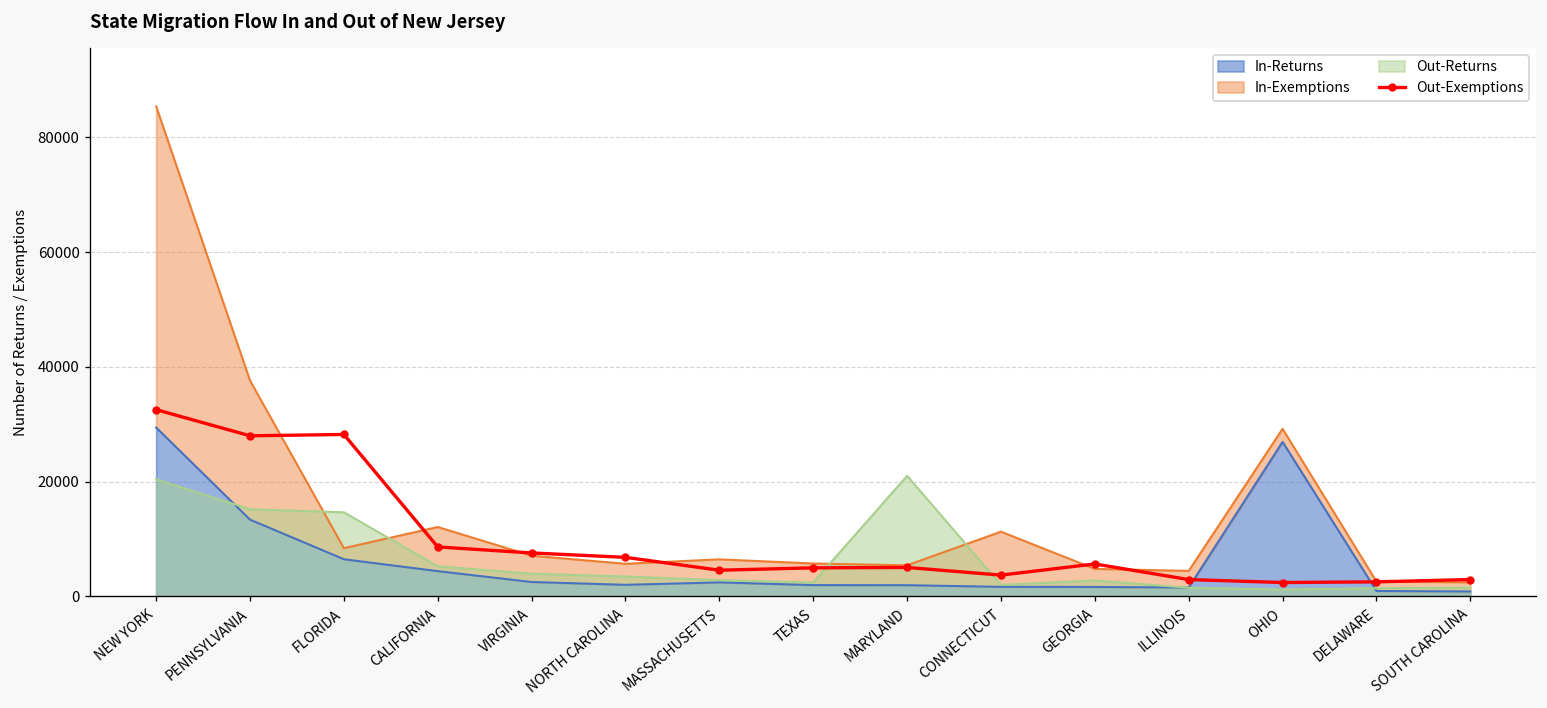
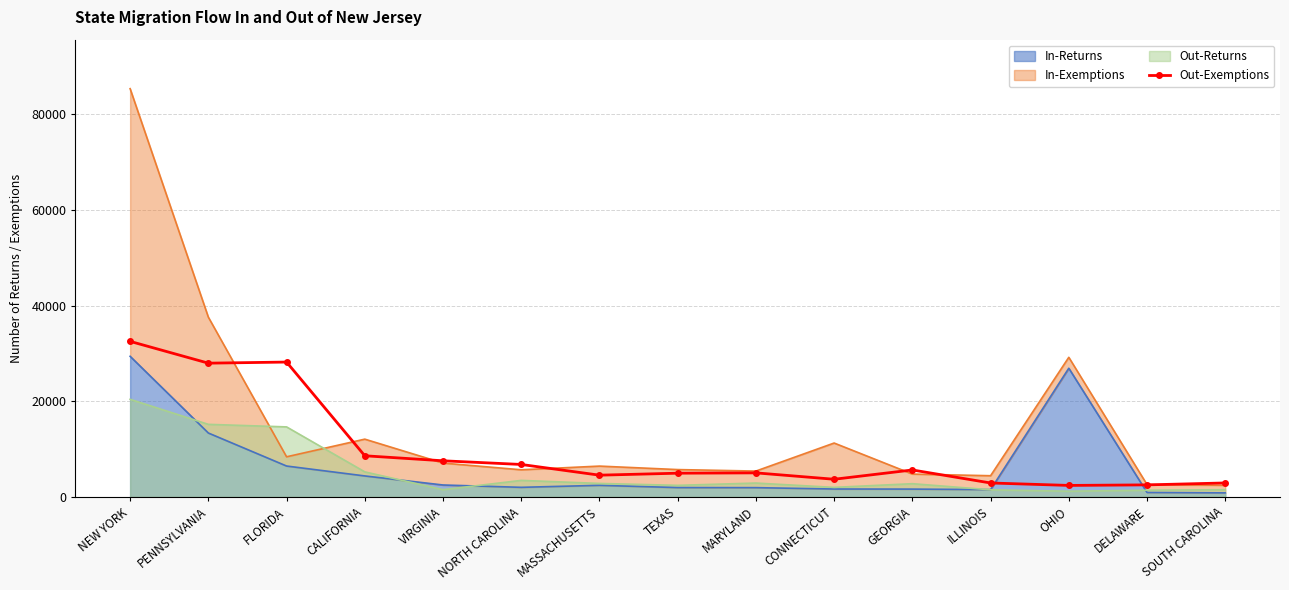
Out-Returns, VIRGINIA: 4000 -> 2000
Out-Returns, MARYLAND: 21000 -> 3000
